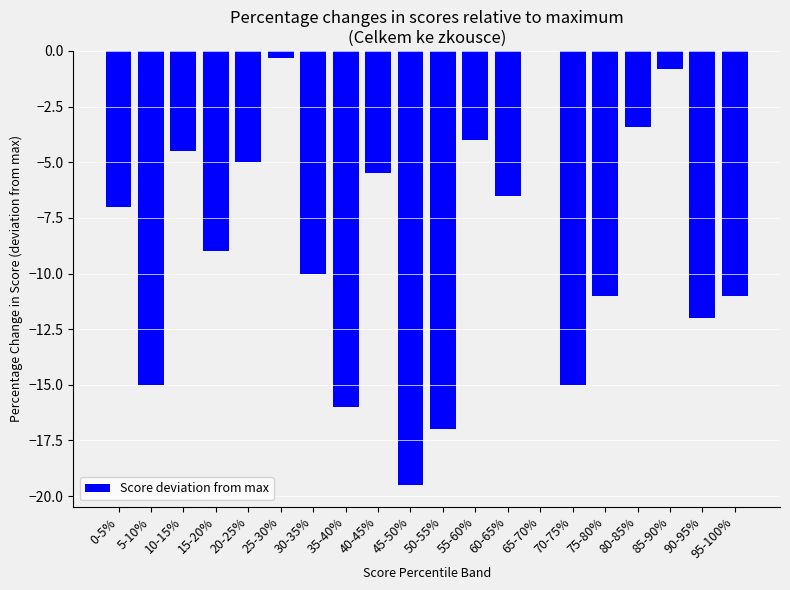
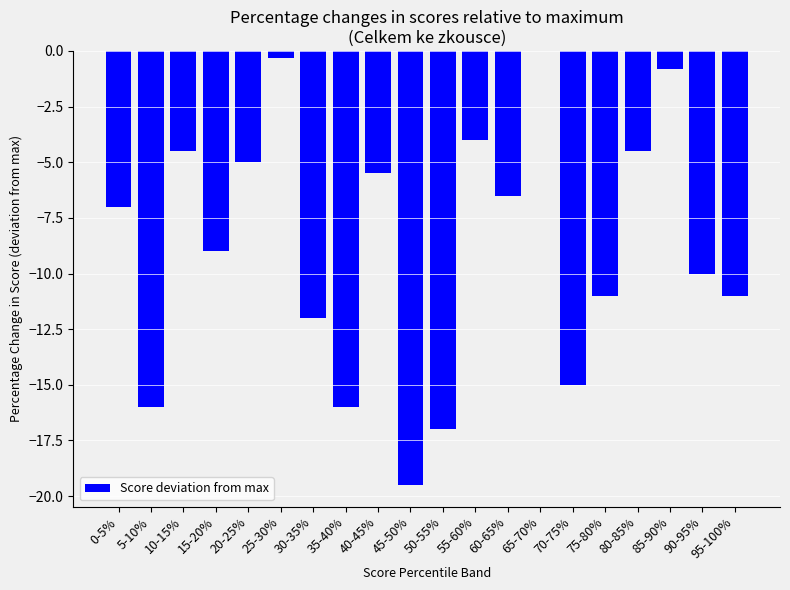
5-10%: -15.0 -> -16.0
30-35%: -10.0 -> -12.0
80-85%: -3.4 -> -4.5
90-95%: -12.0 -> -10.0
